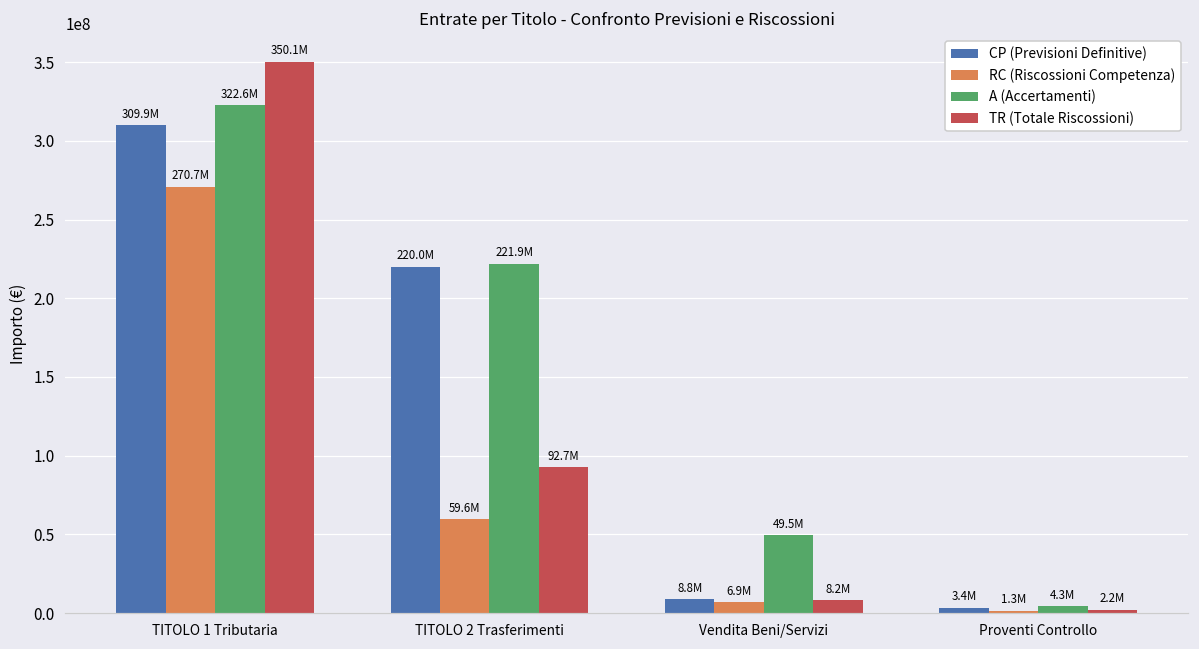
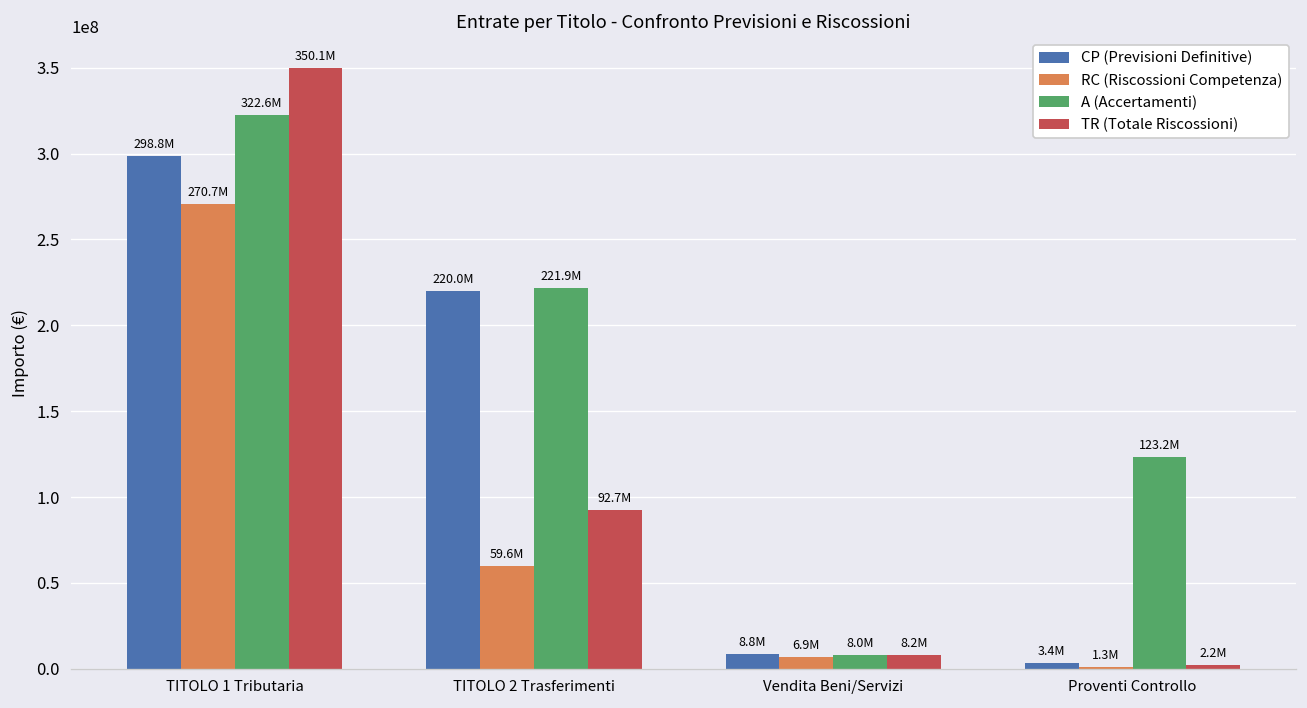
CP (Previsioni Definitive), TITOLO 1 Tributaria: 309.9M -> 298.8M
A (Accertamenti), Vendita Beni/Servizi: 49.5M -> 8.0M
A (Accertamenti), Proventi Controllo: 4.3M -> 123.2M
